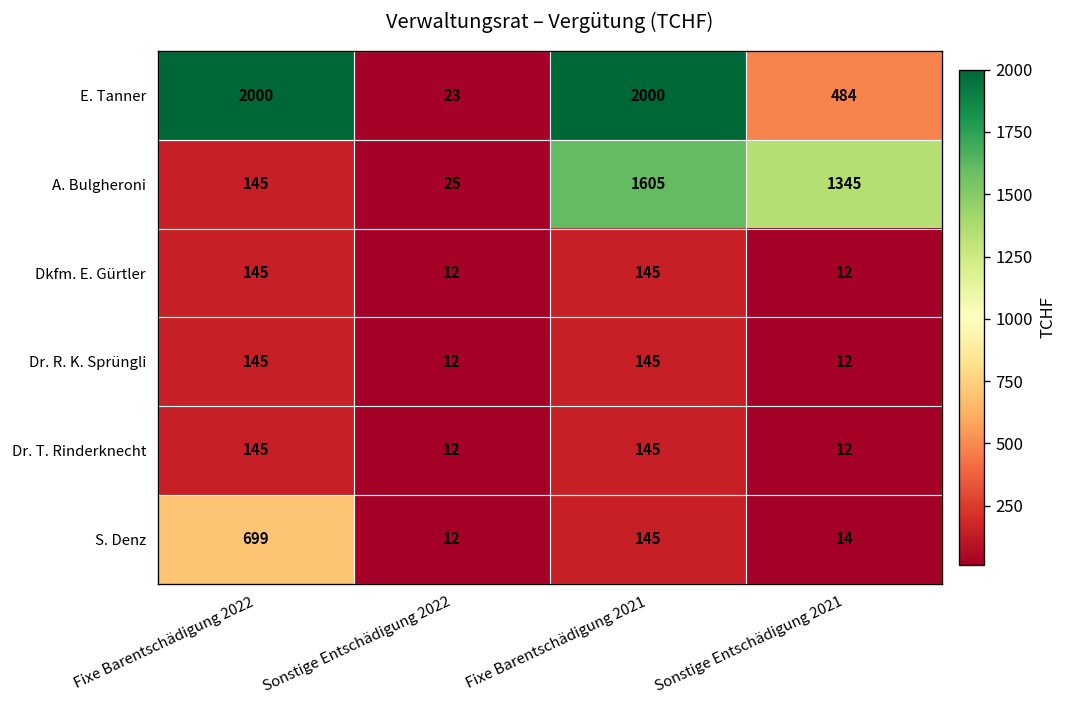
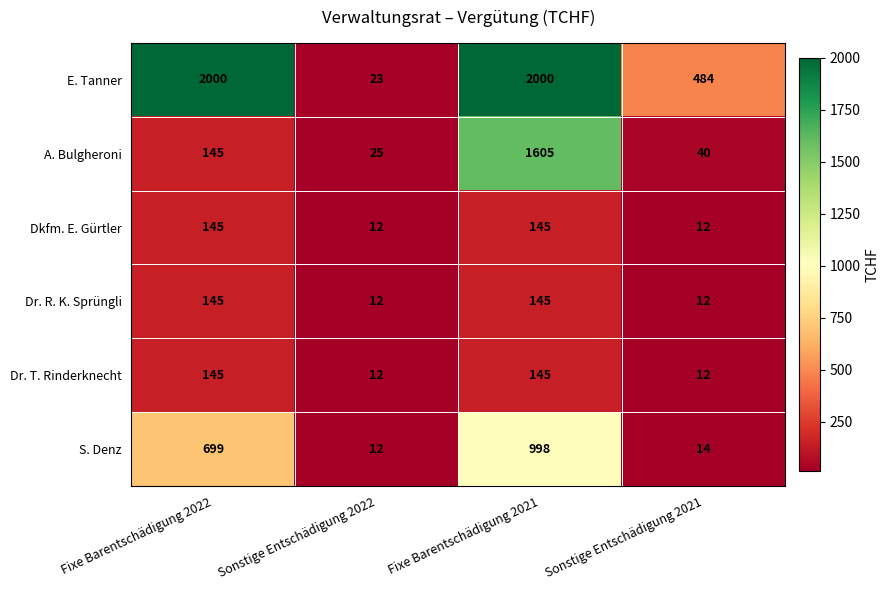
A. Bulgheroni, Sonstige Entschädigung 2021: 1345 -> 40
S. Denz, Fixe Barentschädigung 2021: 145 -> 998
